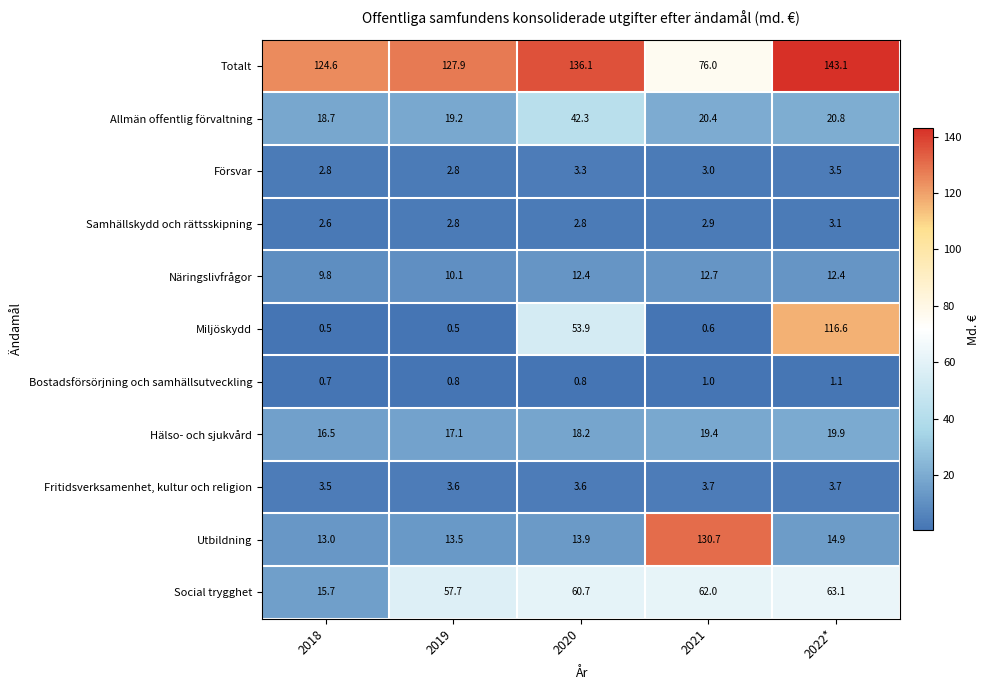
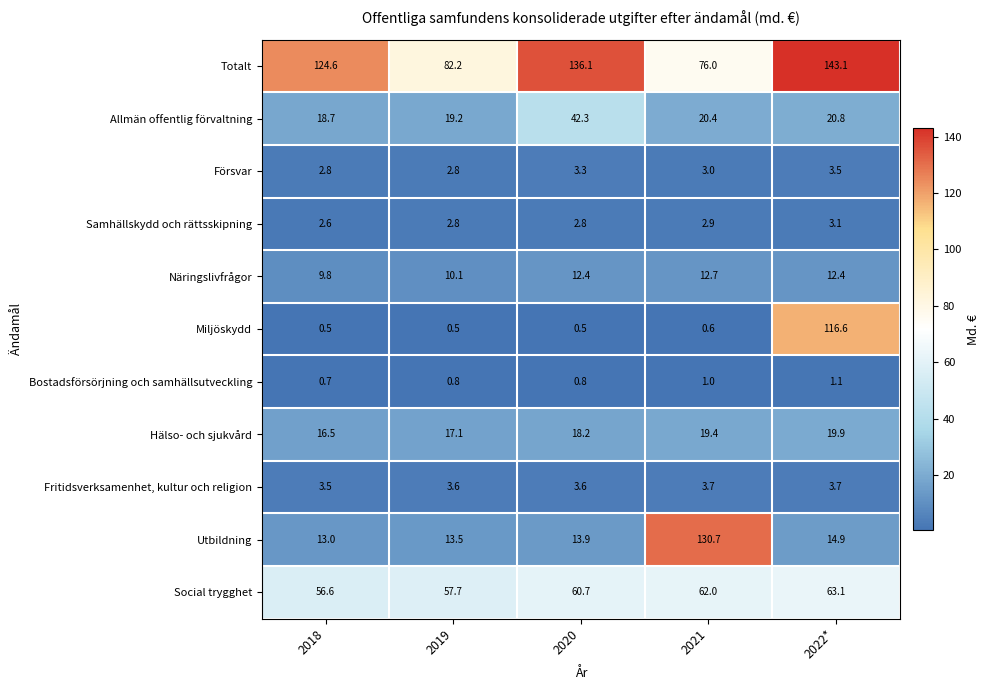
Totalt, 2019: 127.9 -> 82.2
Miljöskydd, 2020: 53.9 -> 0.5
Social trygghet, 2018: 15.7 -> 56.6
